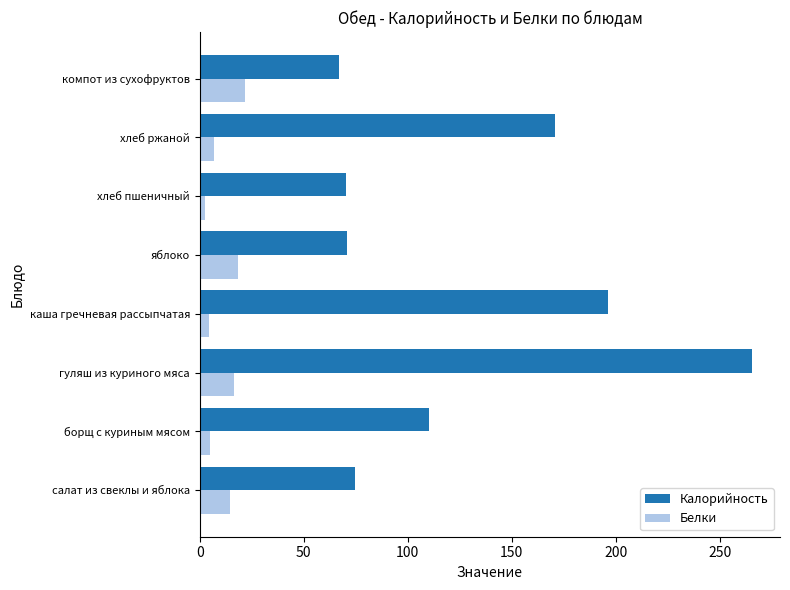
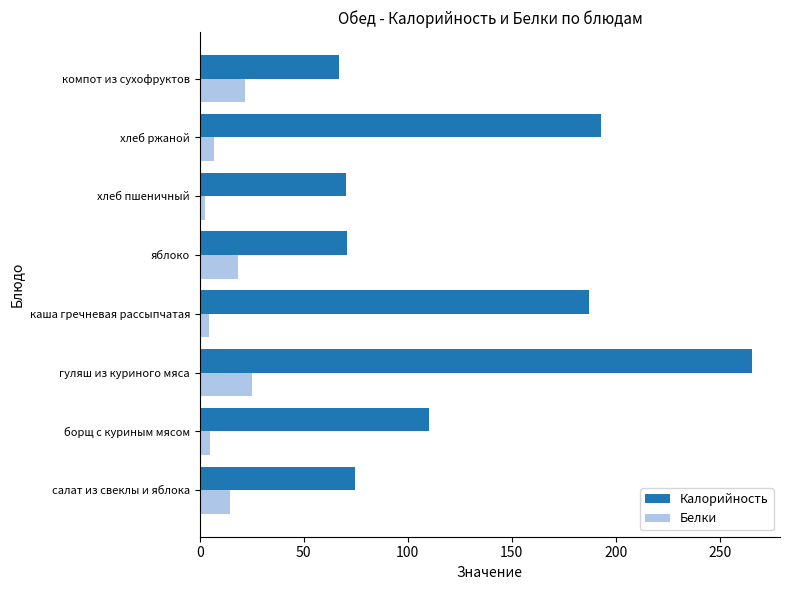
Калорийность, хлеб ржаной: 171 -> 193
Калорийность, каша гречневая рассыпчатая: 196 -> 187
Белки, гуляш из куриного мяса: 16 -> 25
